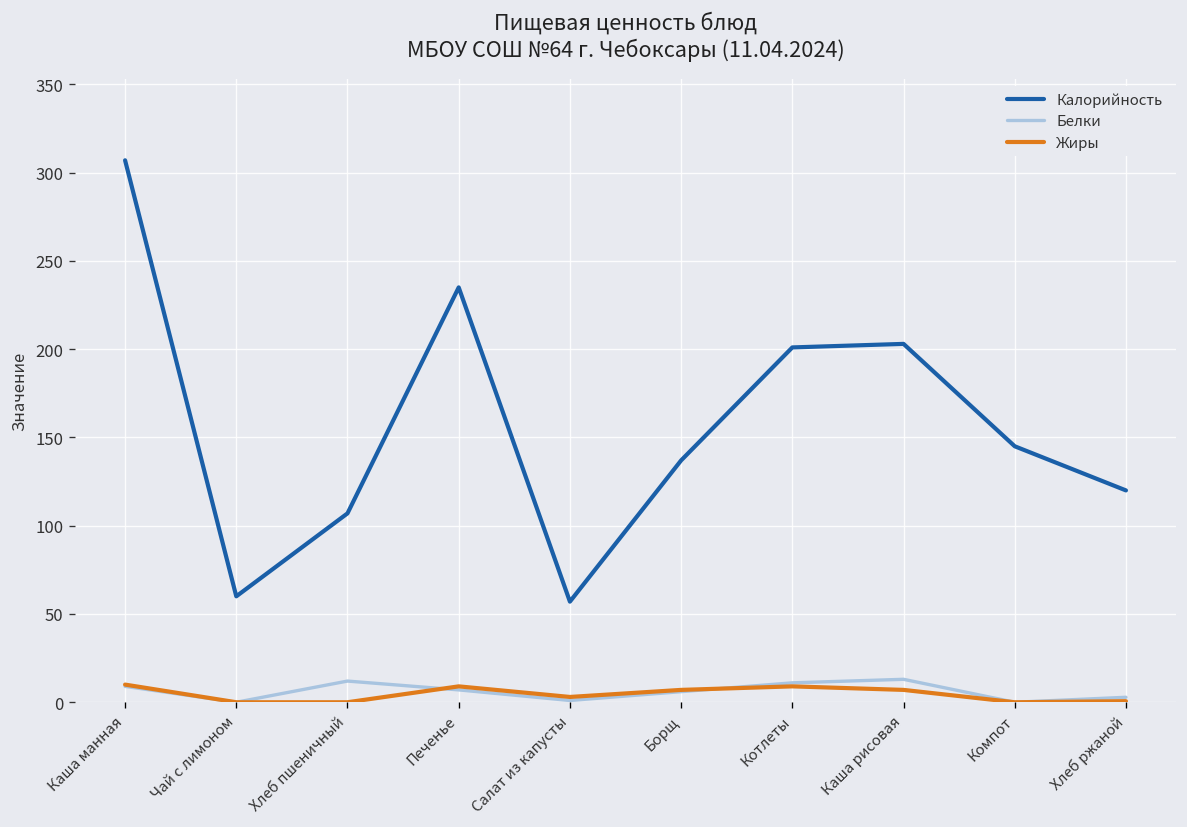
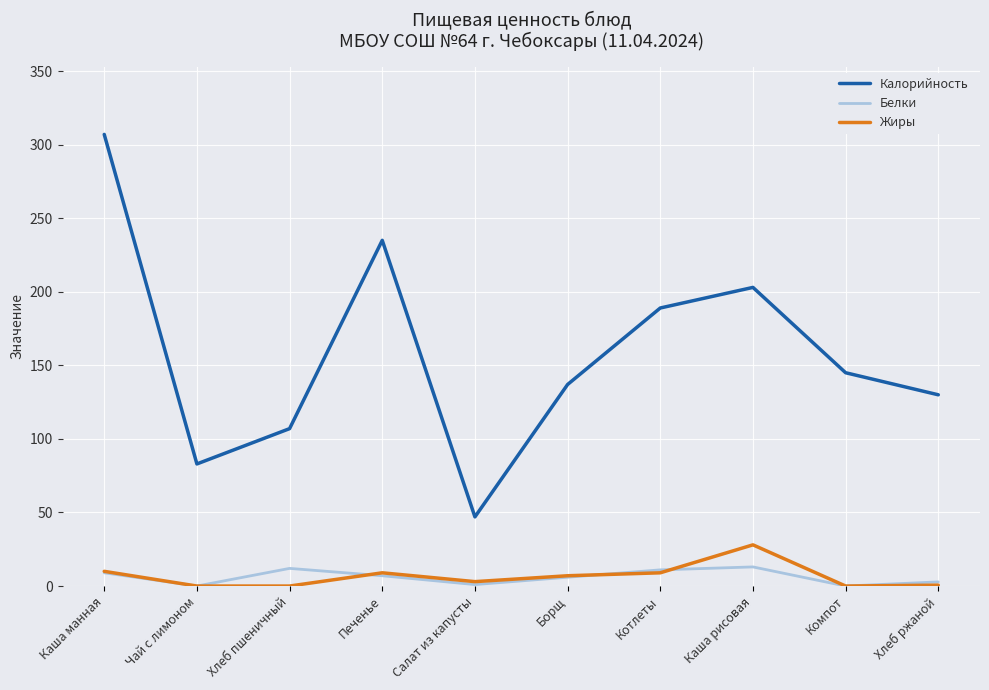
Калорийность, Чай с лимоном: 60 -> 83
Калорийность, Салат из капусты: 57 -> 47
Калорийность, Котлеты: 201 -> 189
Жиры, Каша рисовая: 7 -> 28
Калорийность, Хлеб ржаной: 120 -> 130
